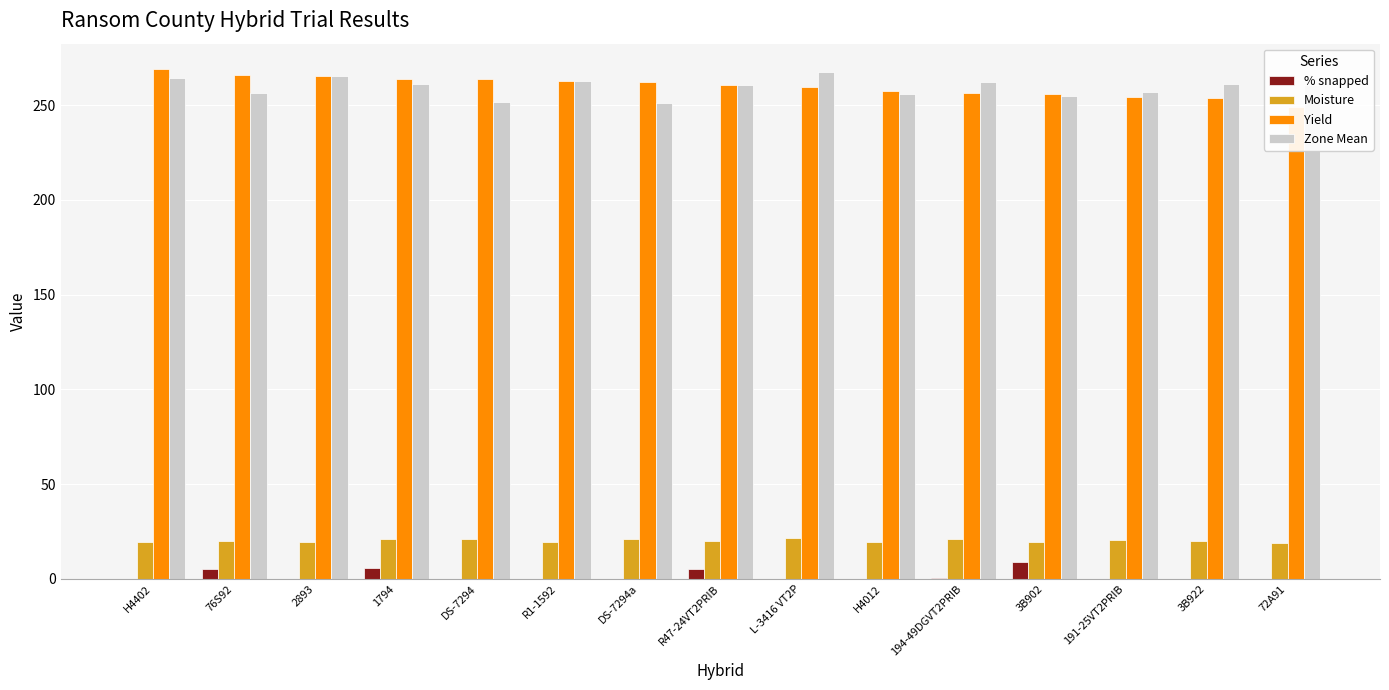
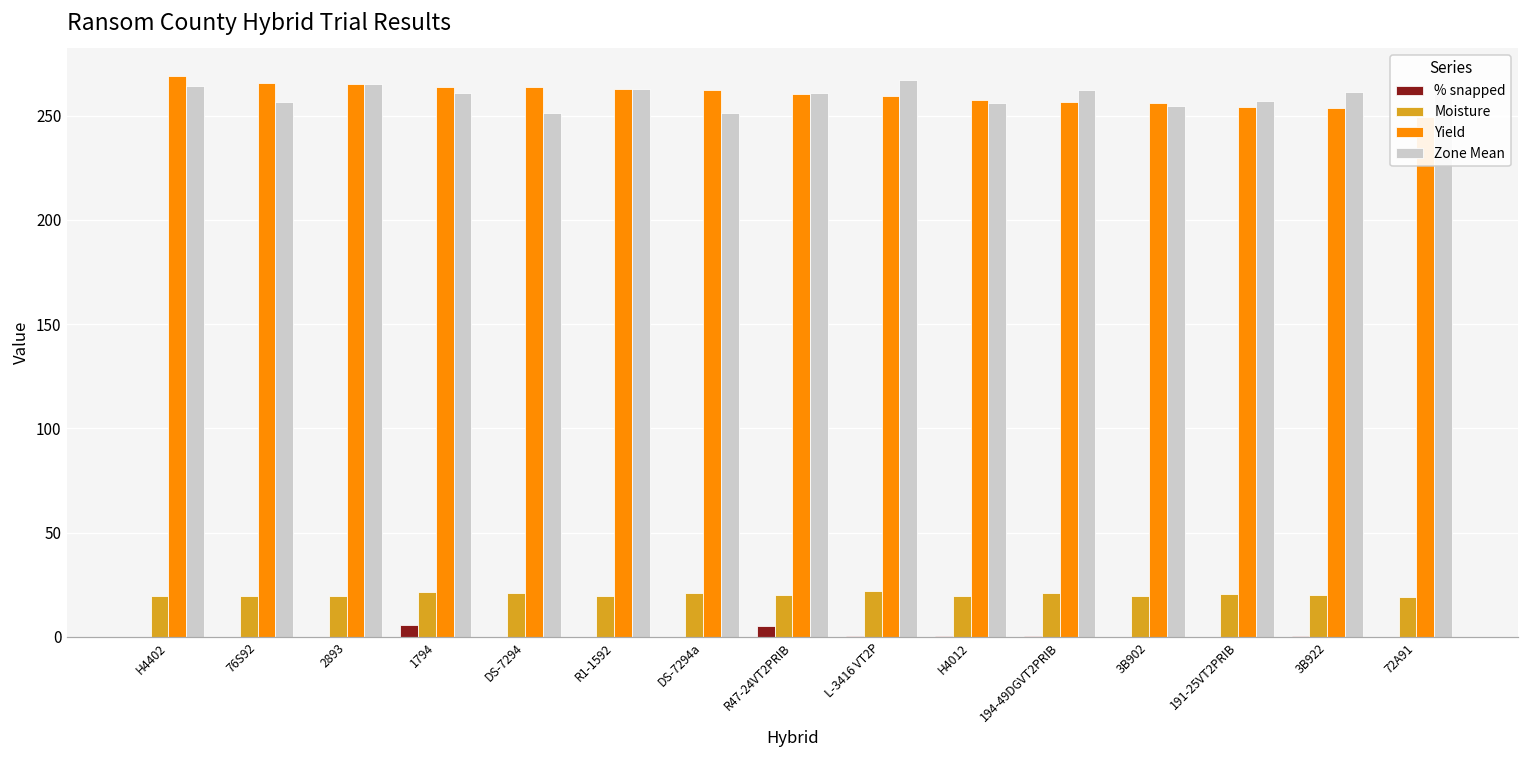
% snapped, 76S92: 5 -> 0
% snapped, 3B902: 9 -> 0
